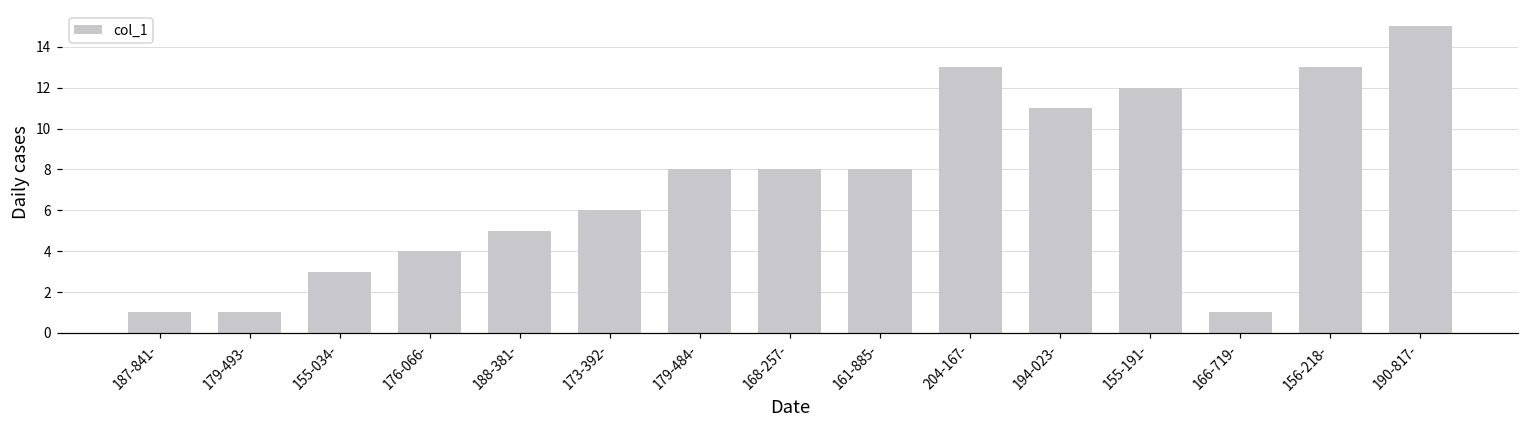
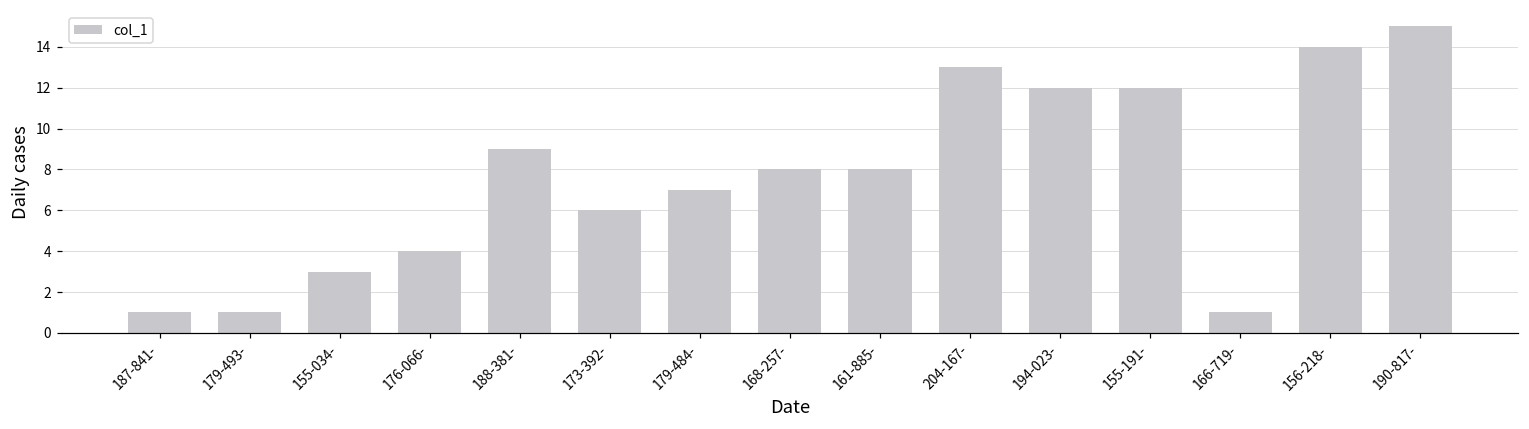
188-381-: 5 -> 9
179-484-: 8 -> 7
194-023-: 11 -> 12
156-218-: 13 -> 14
